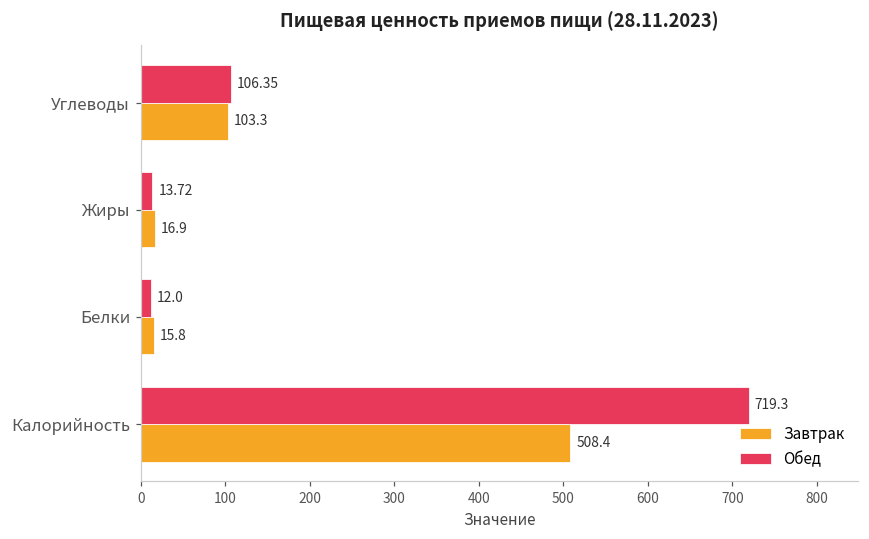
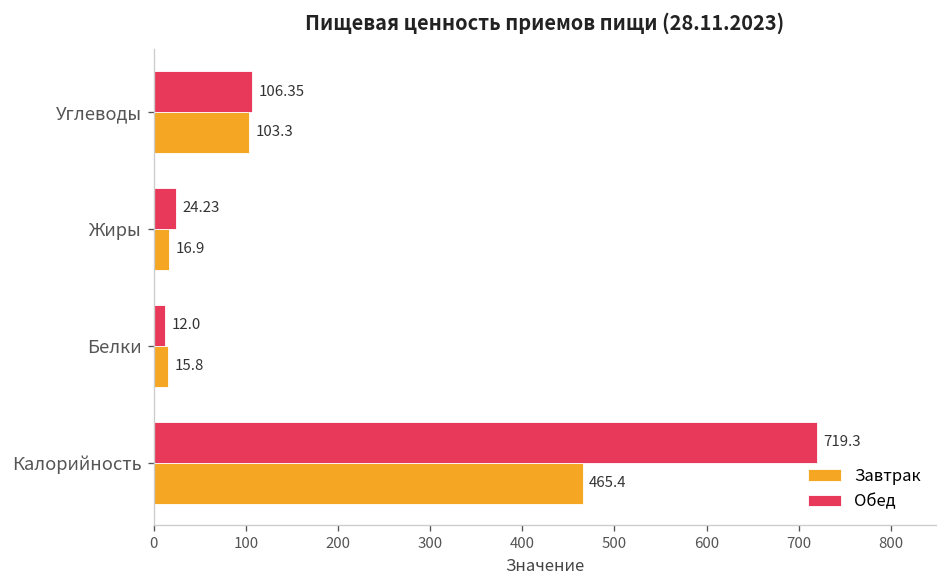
Обед, Жиры: 13.72 -> 24.23
Завтрак, Калорийность: 508.4 -> 465.4
